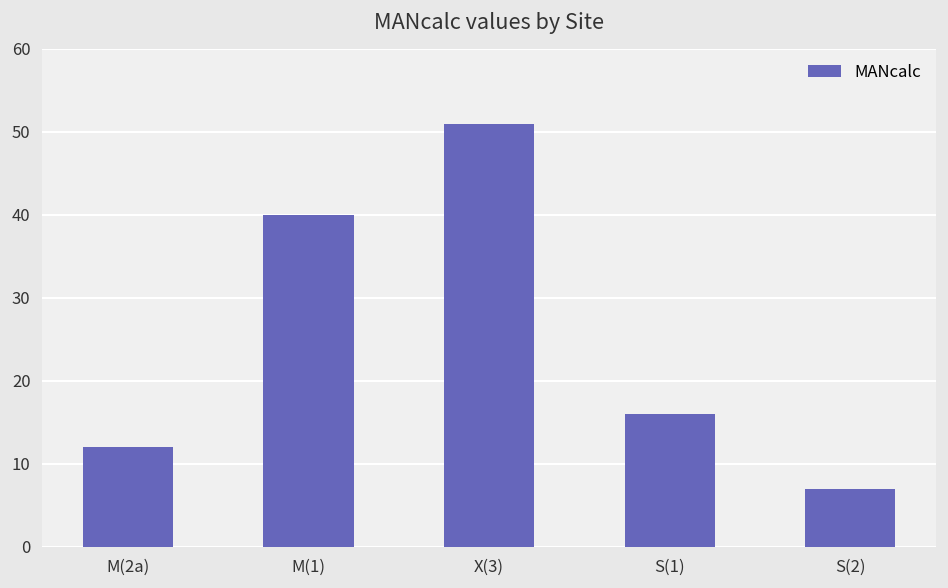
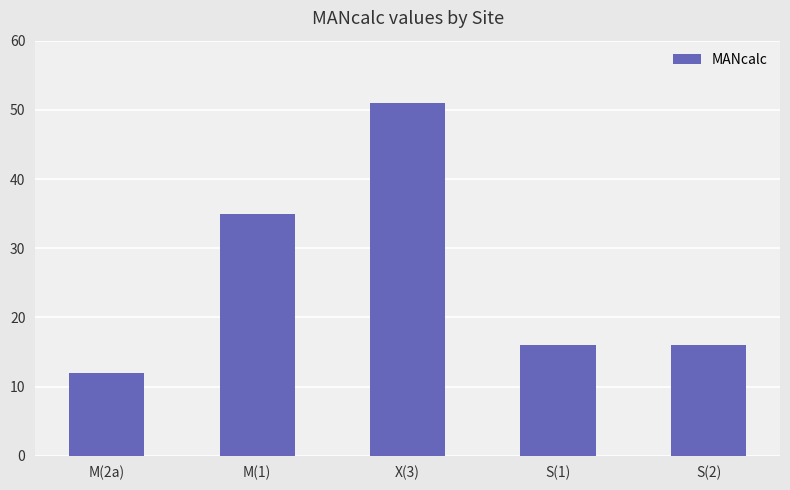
M(1): 40 -> 35
S(2): 7 -> 16
